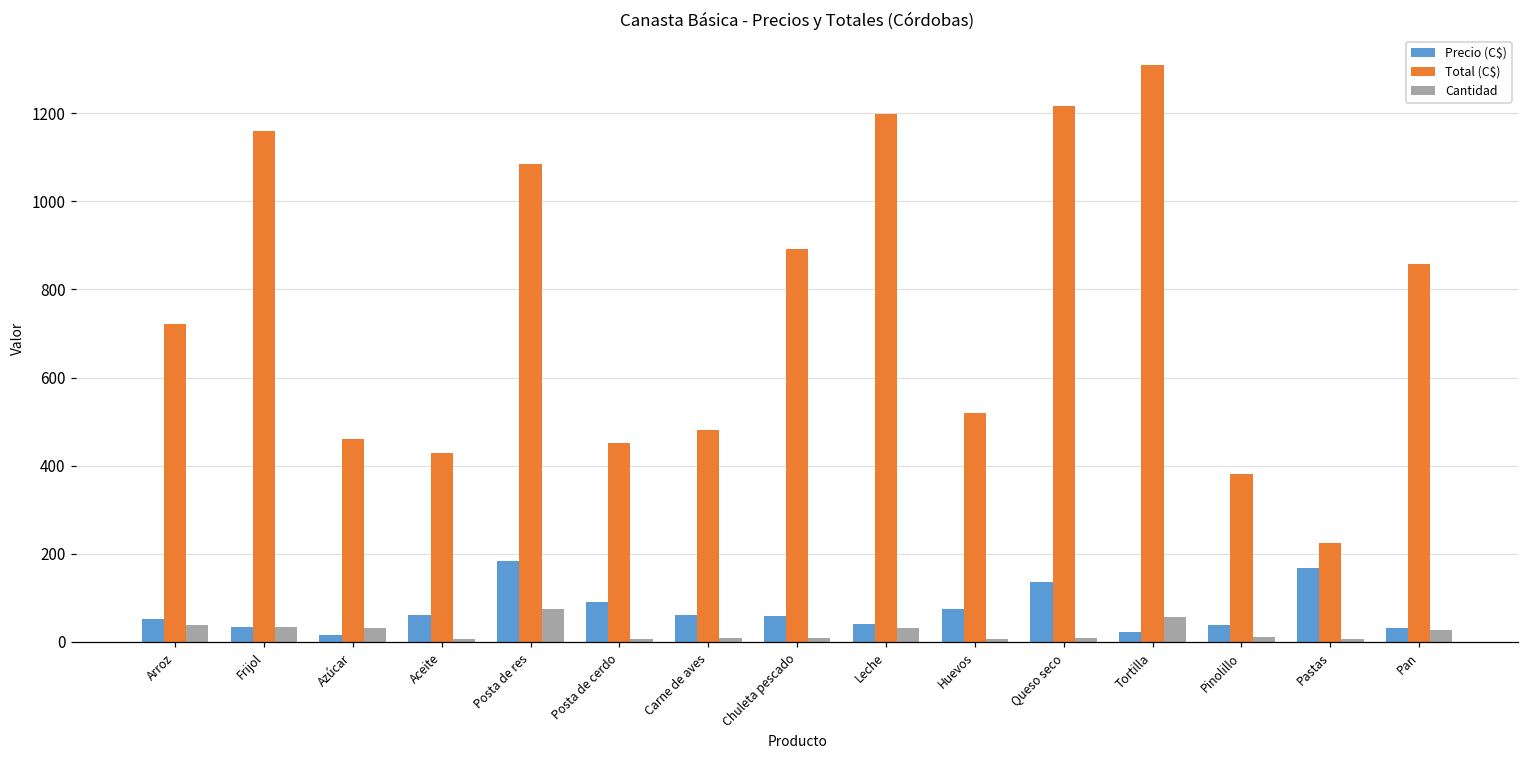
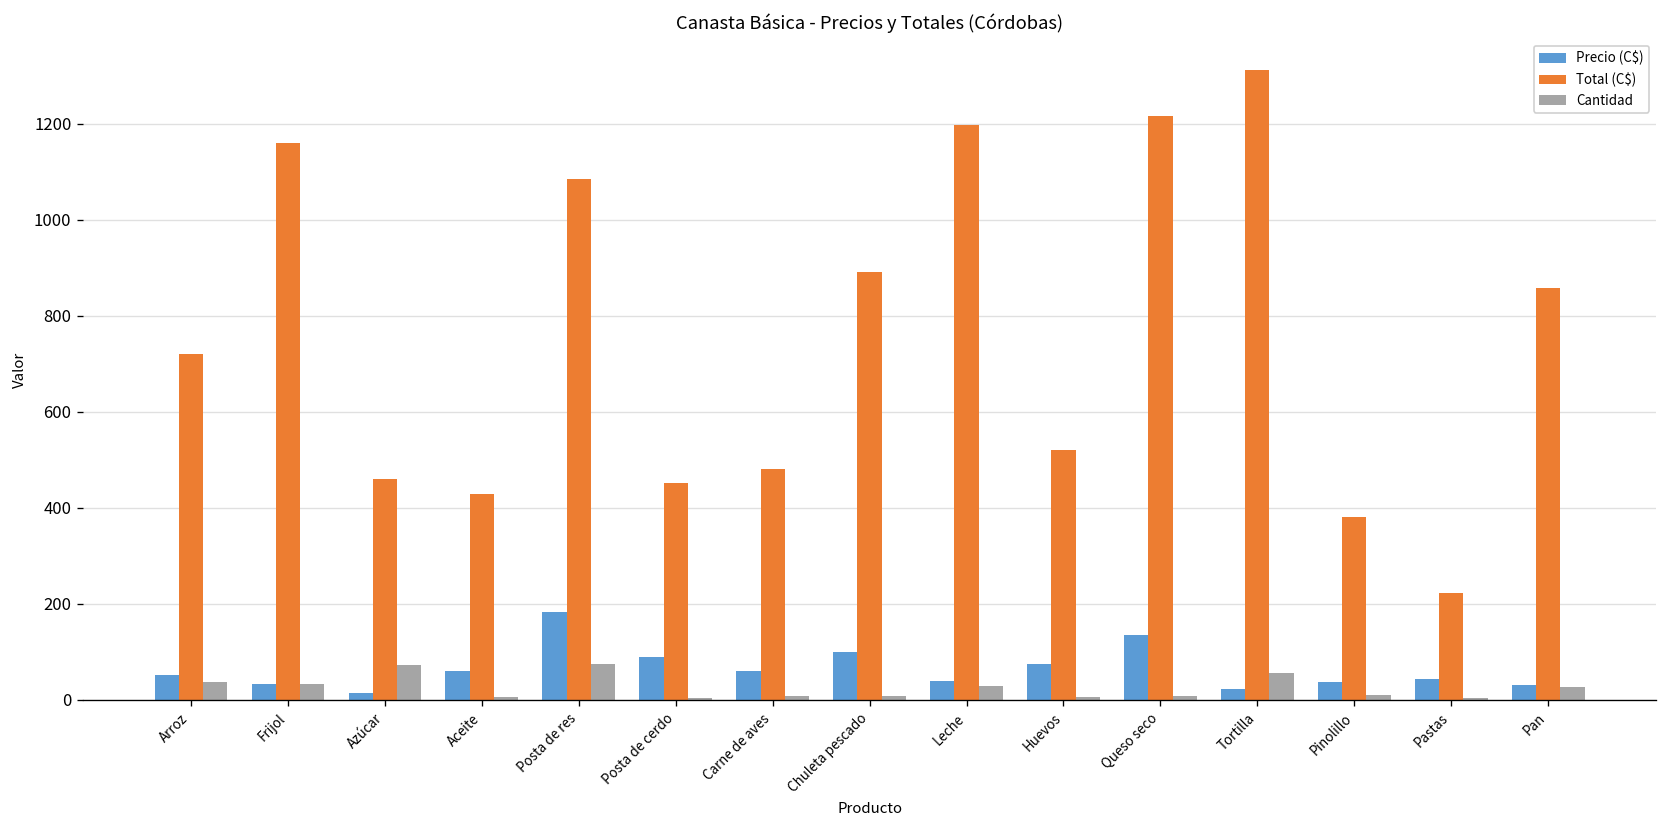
Cantidad, Azúcar: 30 -> 70
Precio (C$), Chuleta pescado: 60 -> 100
Precio (C$), Pastas: 170 -> 40
